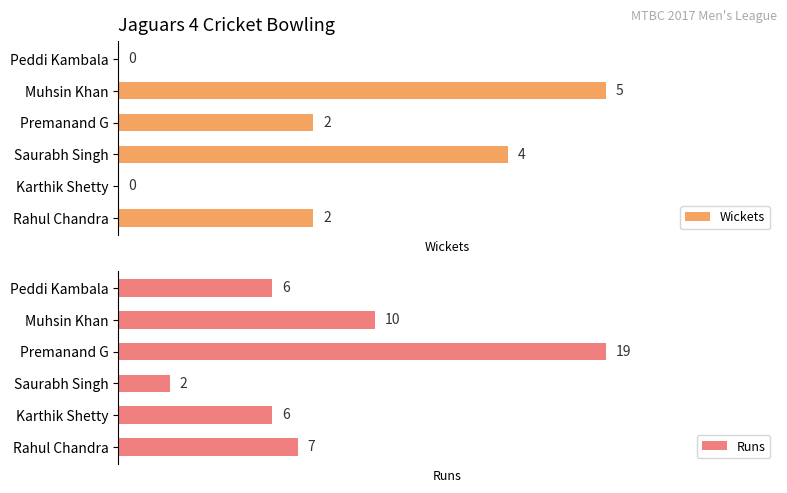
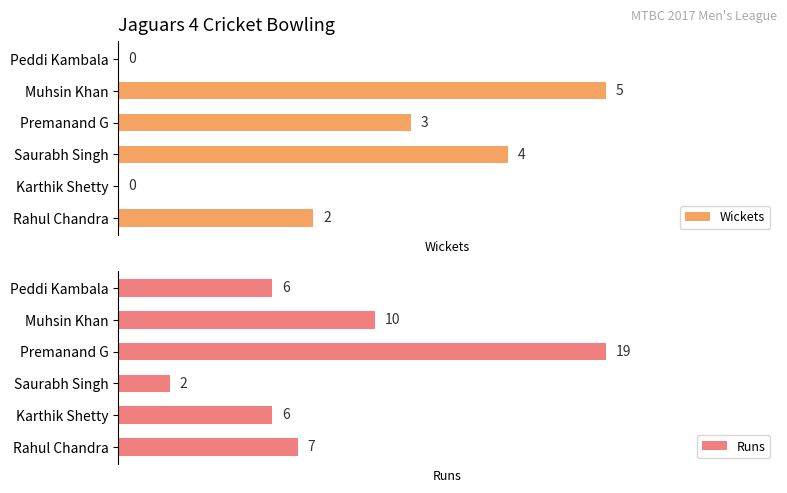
Jaguars 4 Cricket Bowling, Premanand G: 2 -> 3
